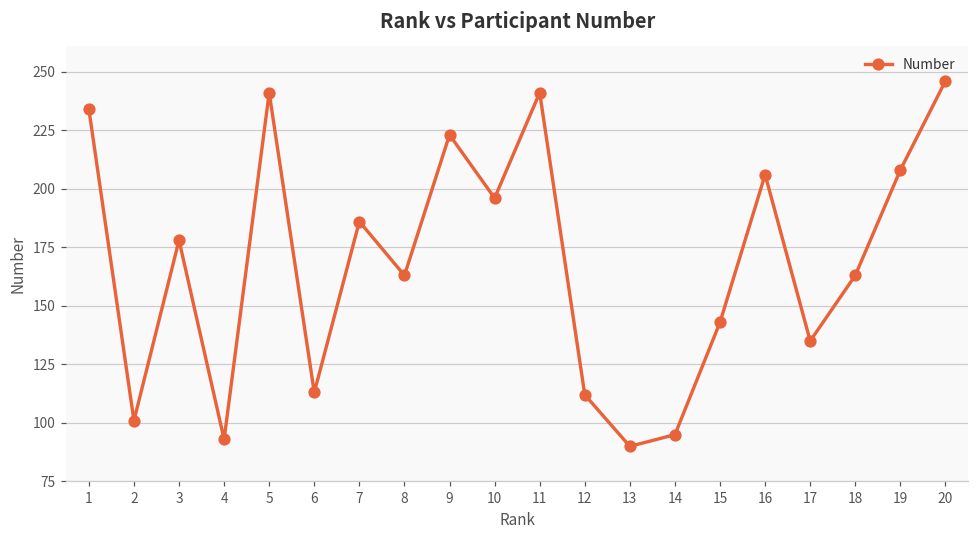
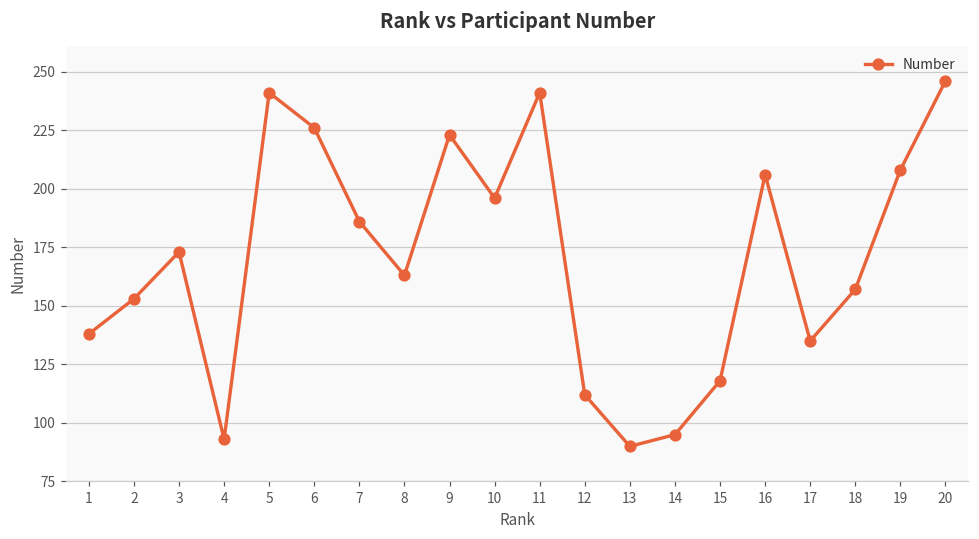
1: 234 -> 138
2: 101 -> 153
3: 178 -> 173
6: 113 -> 226
15: 143 -> 118
18: 163 -> 157
